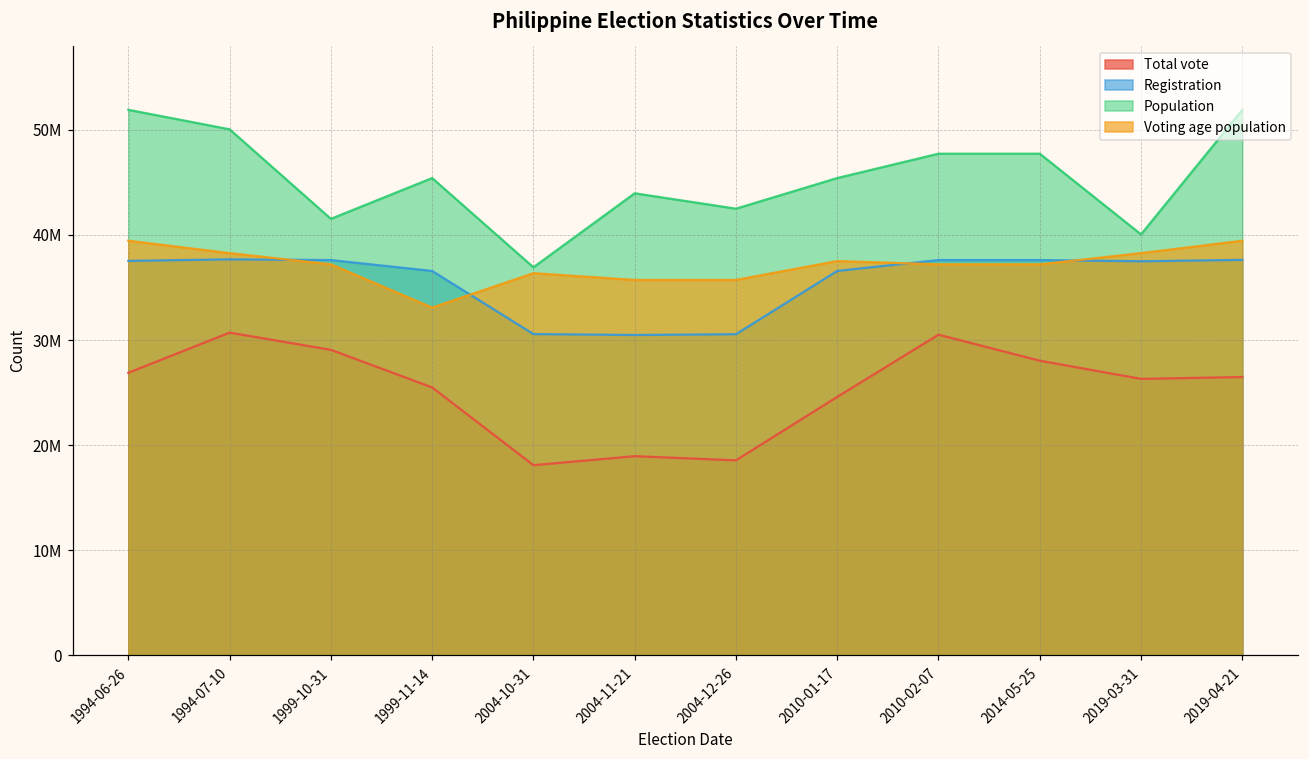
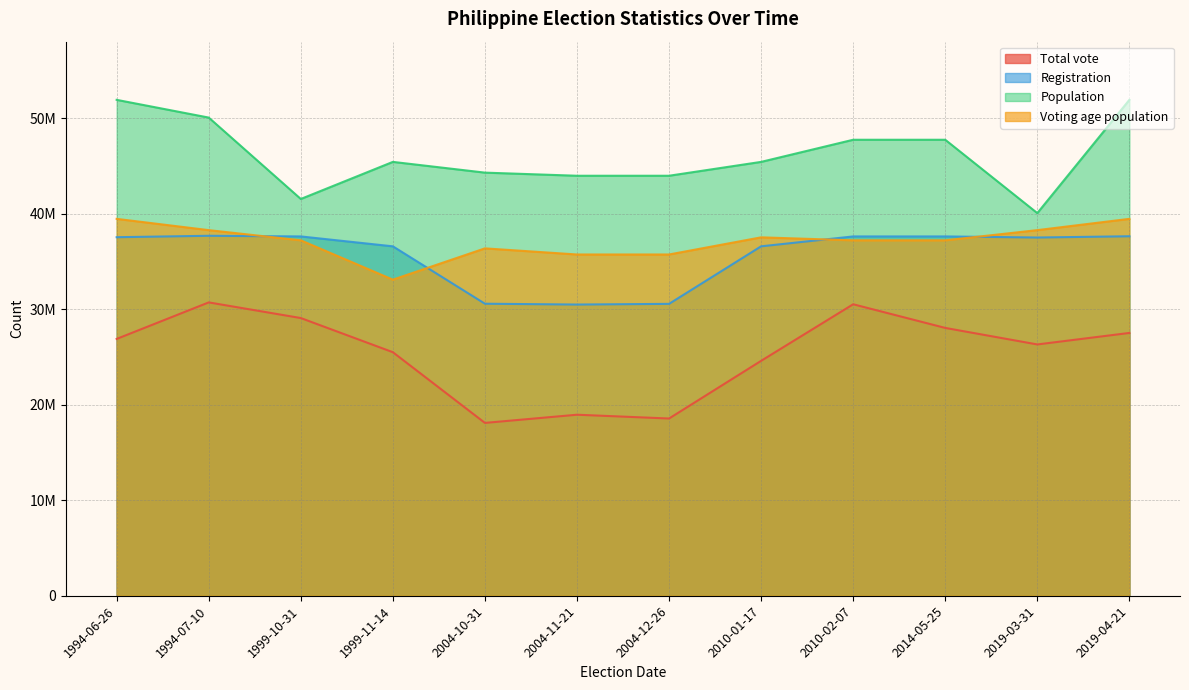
Population, 2004-10-31: 37000000 -> 44000000
Population, 2004-12-26: 43000000 -> 44000000
Total vote, 2019-04-21: 26000000 -> 28000000
